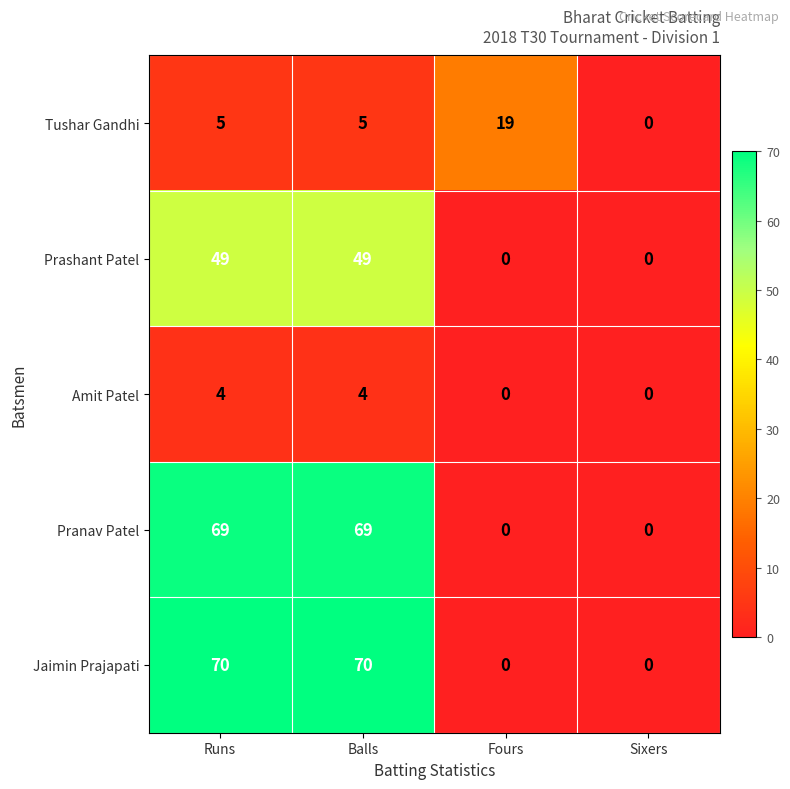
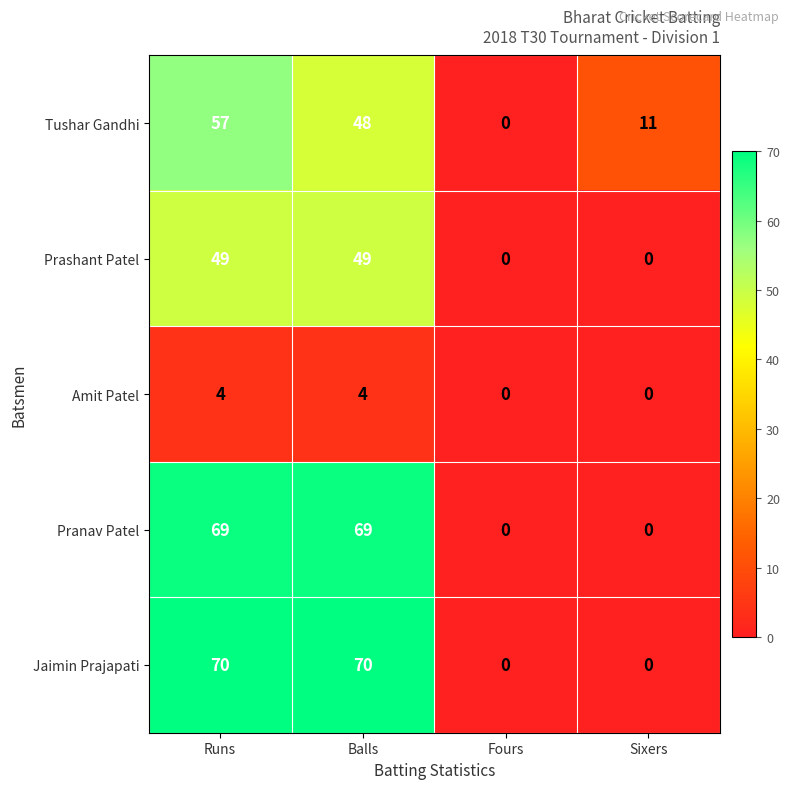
Tushar Gandhi, Runs: 5 -> 57
Tushar Gandhi, Balls: 5 -> 48
Tushar Gandhi, Fours: 19 -> 0
Tushar Gandhi, Sixers: 0 -> 11
